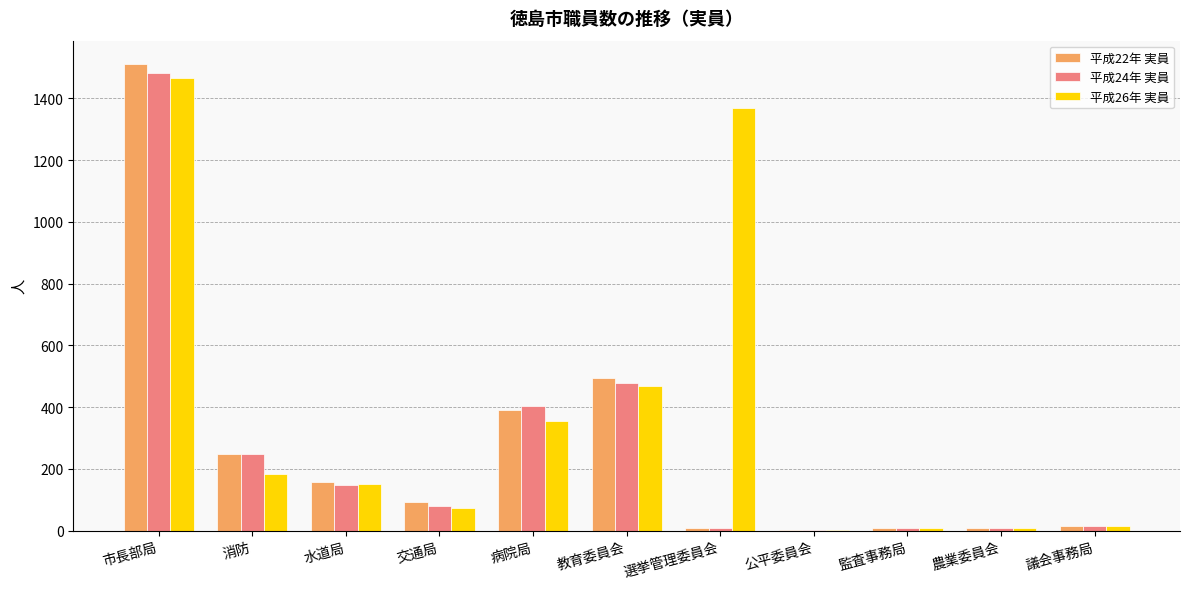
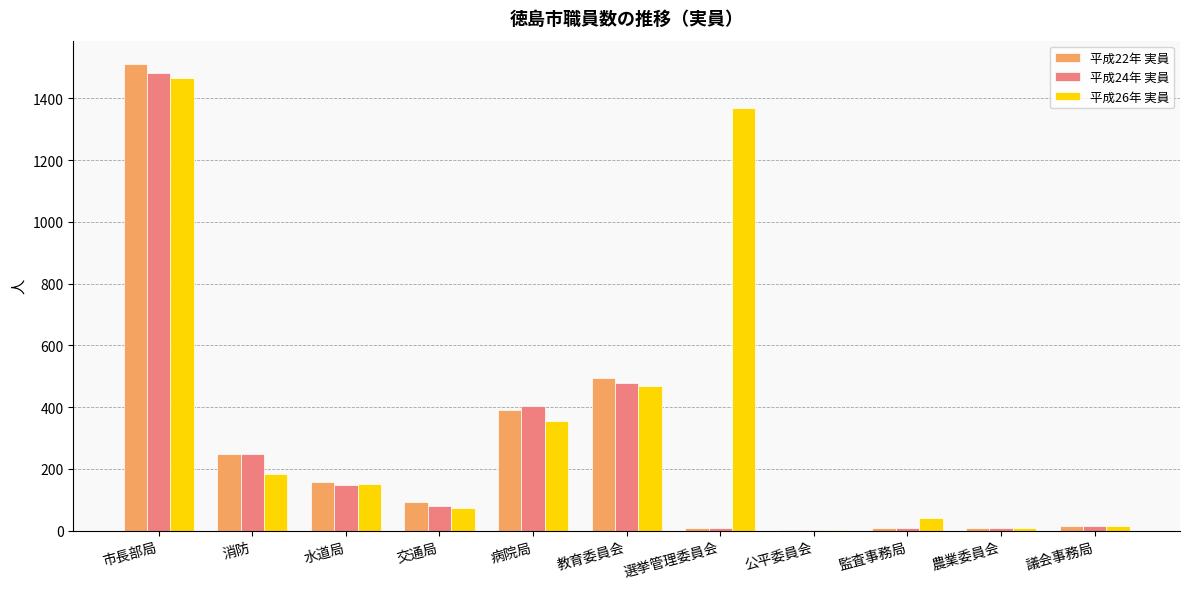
平成26年 実員, 監査事務局: 10 -> 40
